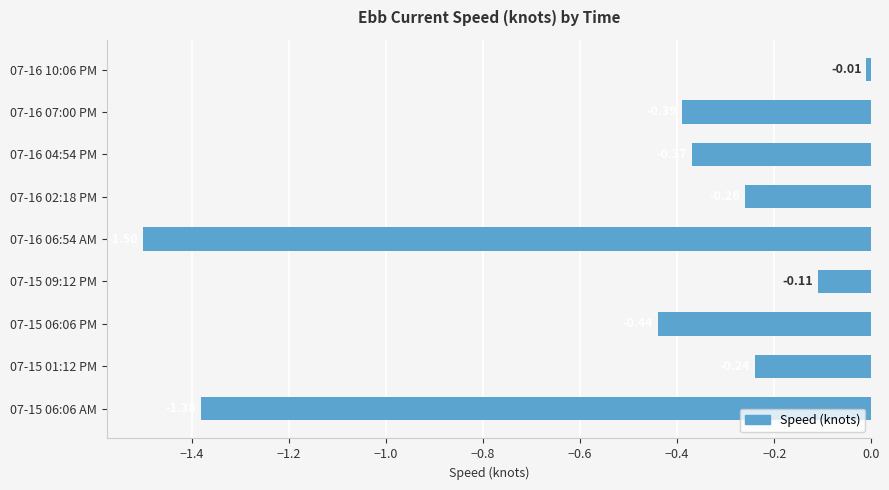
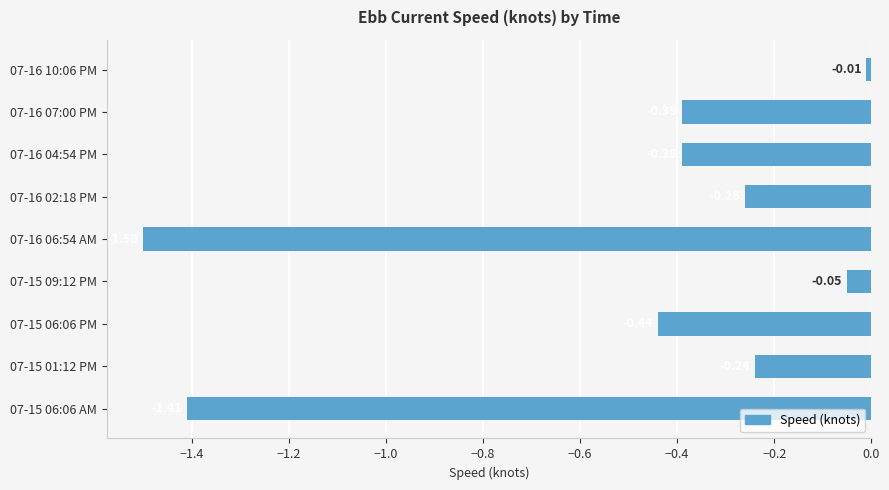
07-16 04:54 PM: -0.37 -> -0.39
07-15 09:12 PM: -0.11 -> -0.05
07-15 06:06 AM: -1.38 -> -1.41
